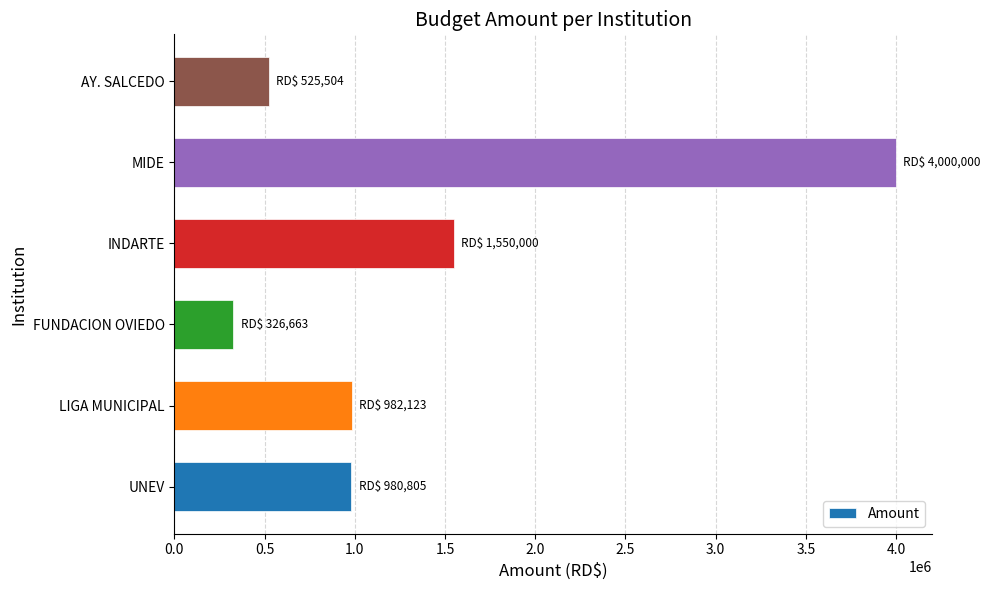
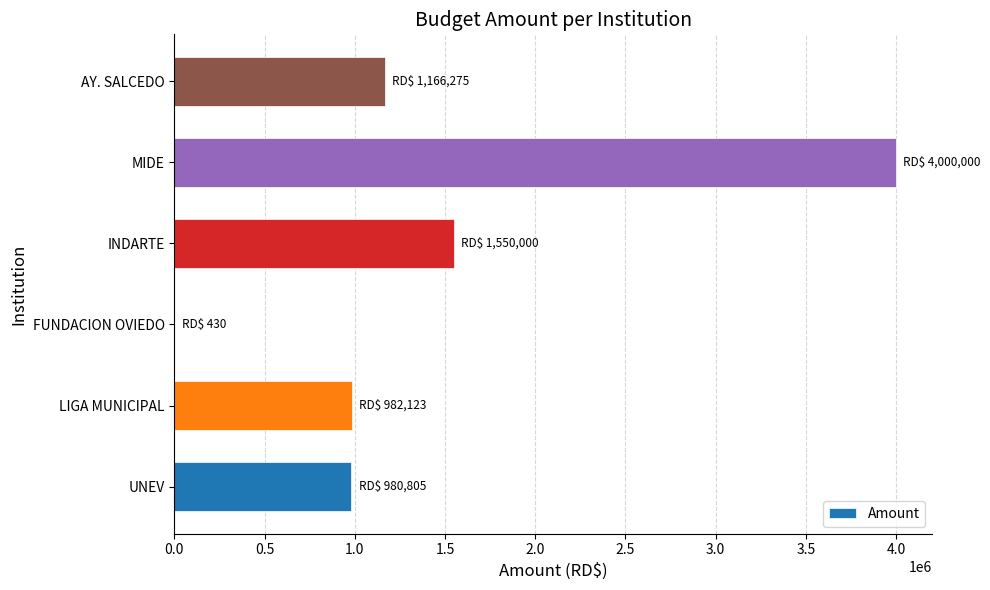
AY. SALCEDO: 525,504 -> 1,166,275
FUNDACION OVIEDO: 326,663 -> 430
